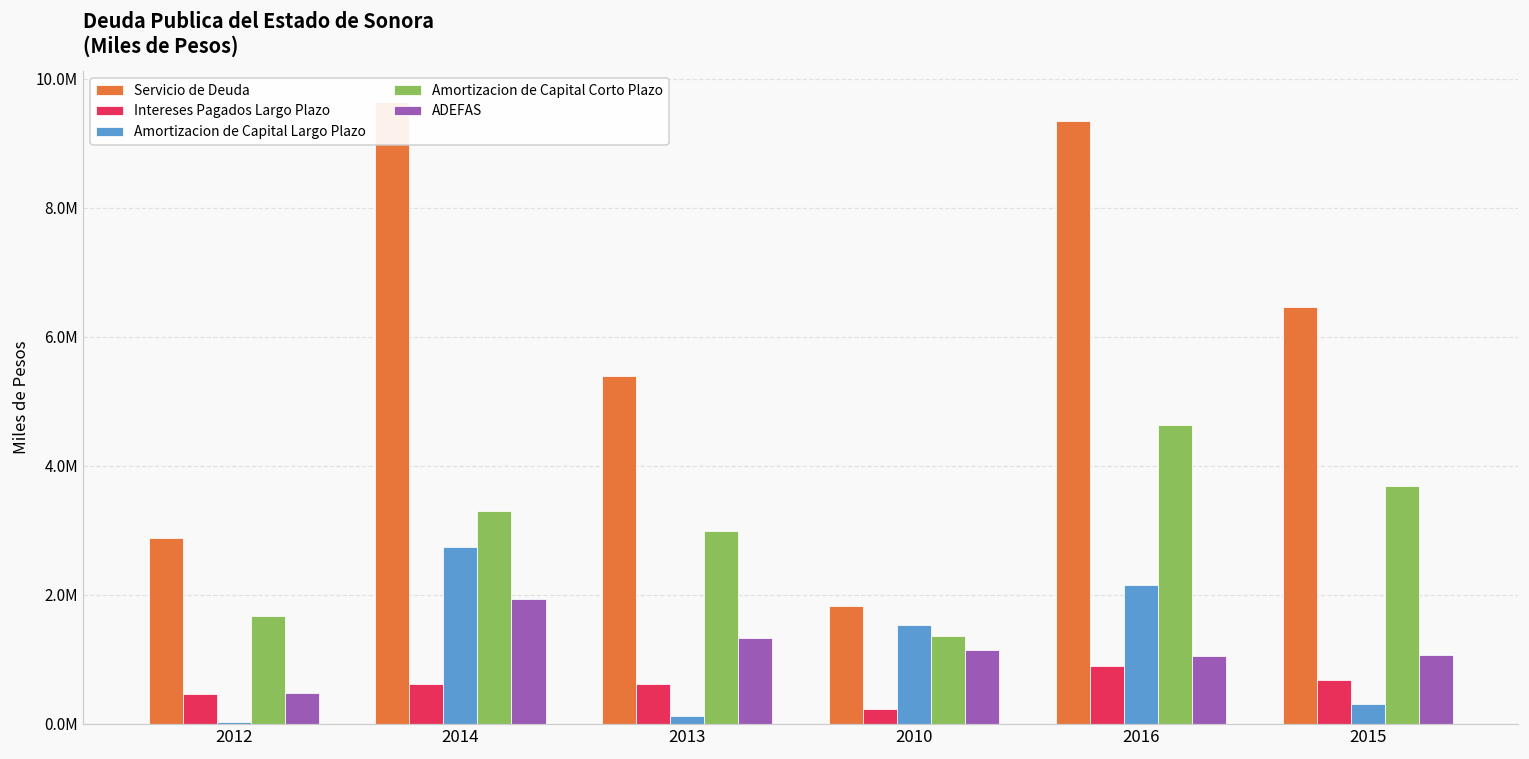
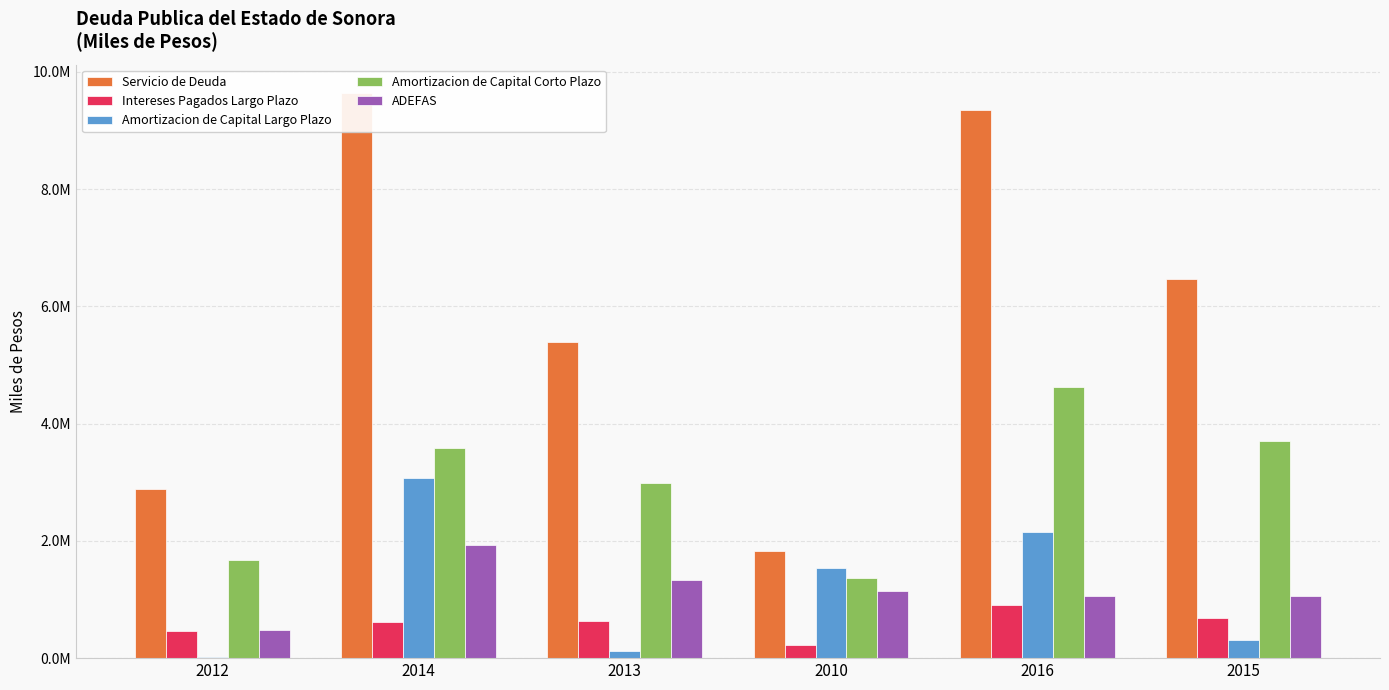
Amortizacion de Capital Largo Plazo, 2014: 2700000 -> 3100000
Amortizacion de Capital Corto Plazo, 2014: 3300000 -> 3600000
